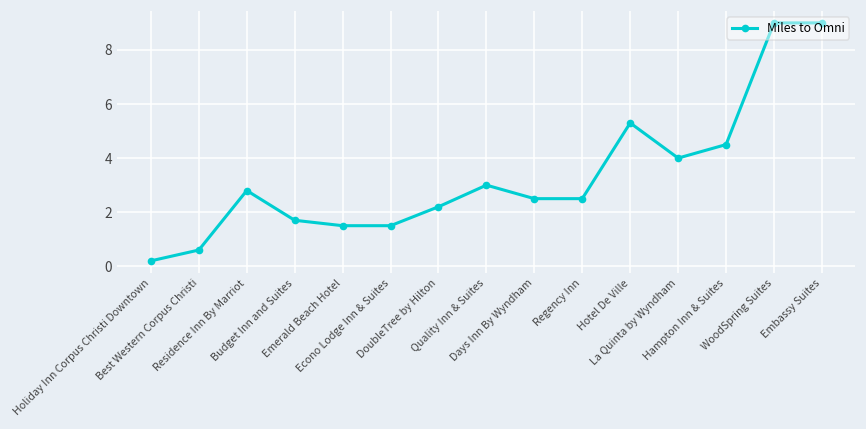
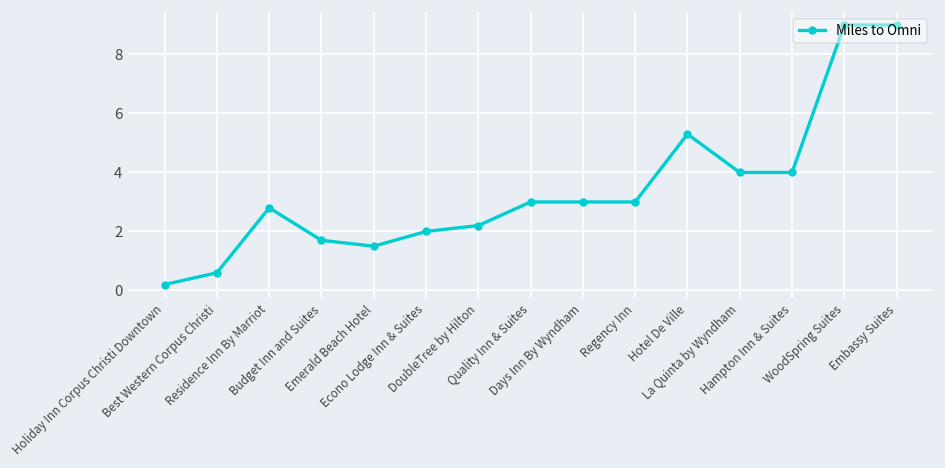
Econo Lodge Inn & Suites: 1.5 -> 2.0
Days Inn By Wyndham: 2.5 -> 3.0
Regency Inn: 2.5 -> 3.0
Hampton Inn & Suites: 4.5 -> 4.0
